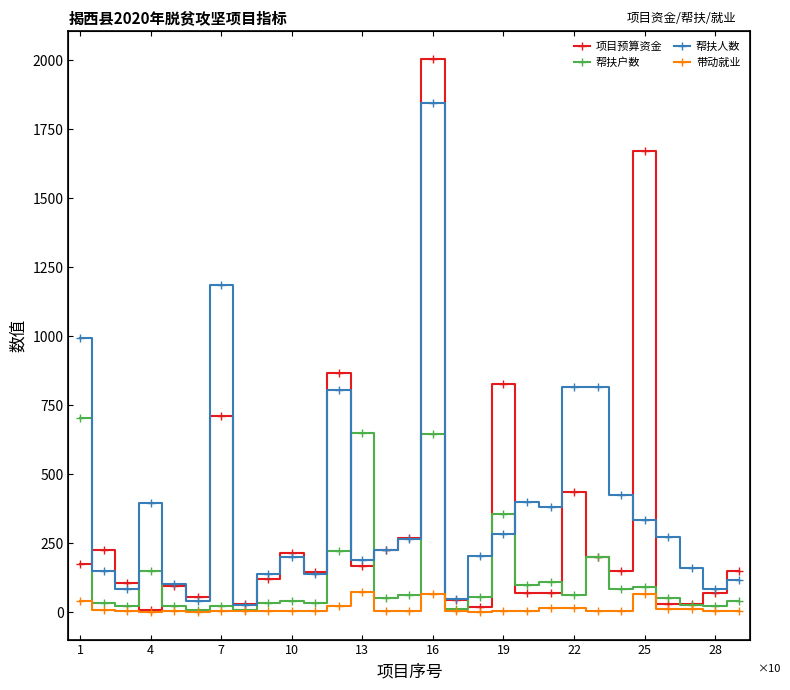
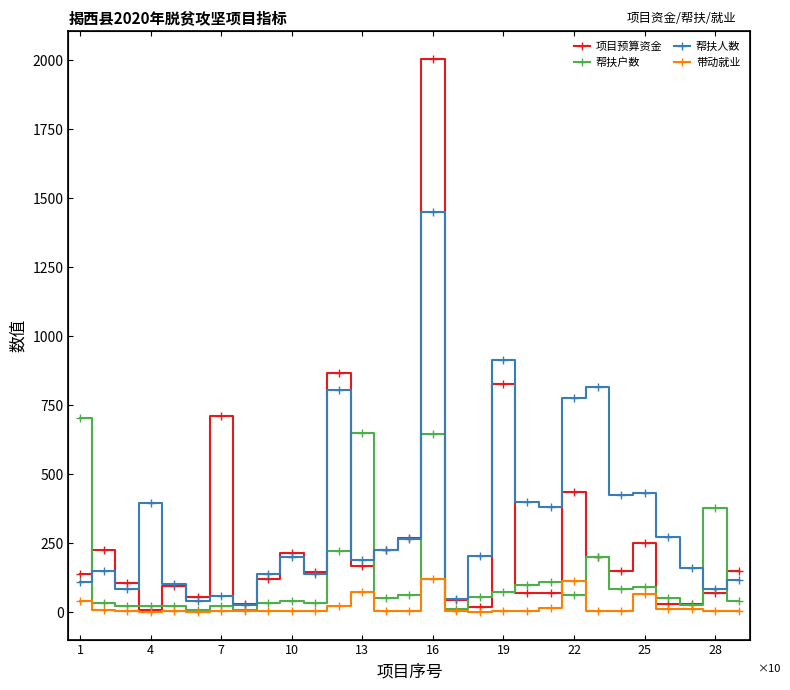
项目预算资金, 1: 180 -> 140
帮扶人数, 1: 990 -> 110
帮扶户数, 4: 150 -> 20
帮扶人数, 7: 1190 -> 60
帮扶人数, 16: 1850 -> 1450
带动就业, 16: 70 -> 120
帮扶户数, 19: 350 -> 70
帮扶人数, 19: 290 -> 910
帮扶人数, 22: 810 -> 780
带动就业, 22: 20 -> 110
项目预算资金, 25: 1670 -> 250
帮扶人数, 25: 330 -> 430
帮扶户数, 28: 20 -> 380
